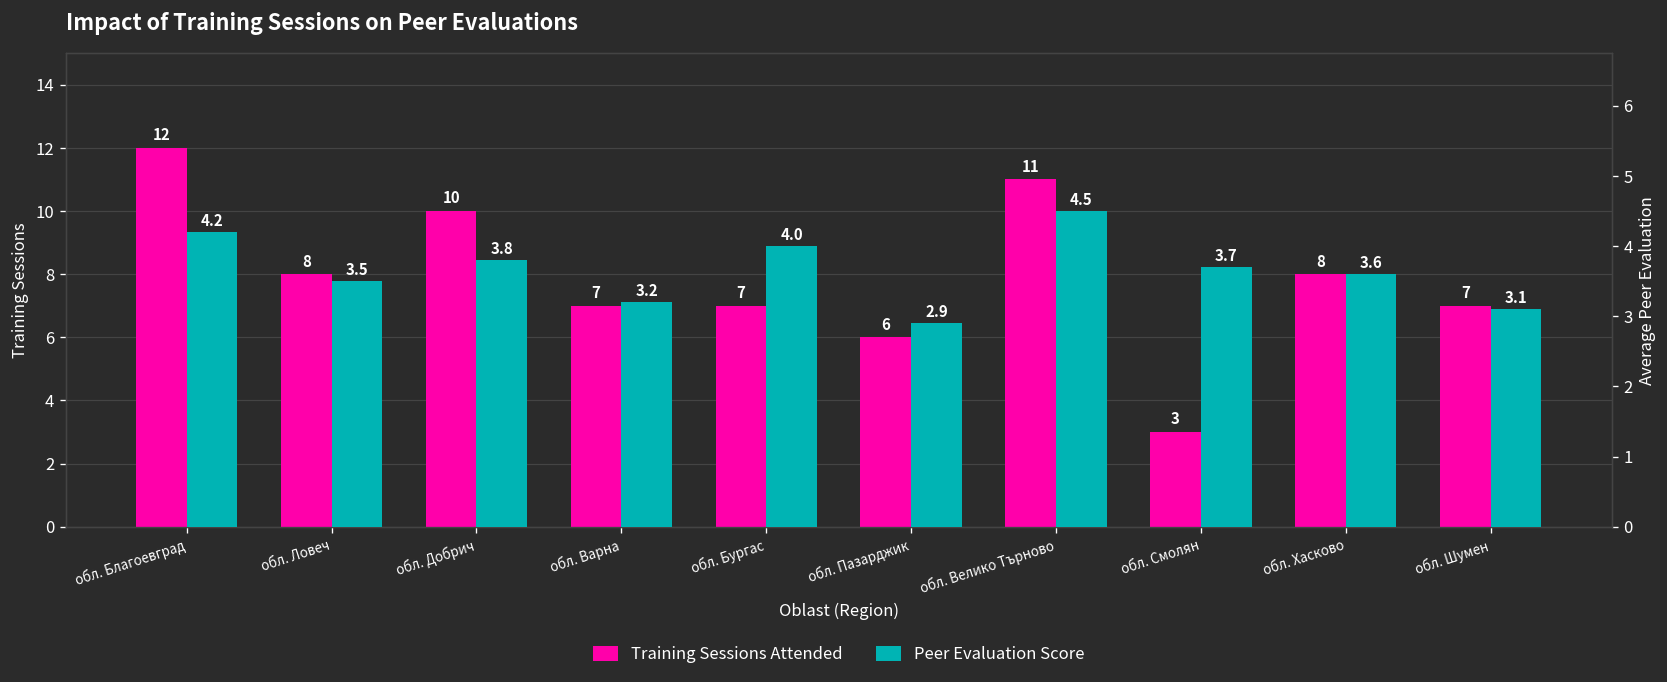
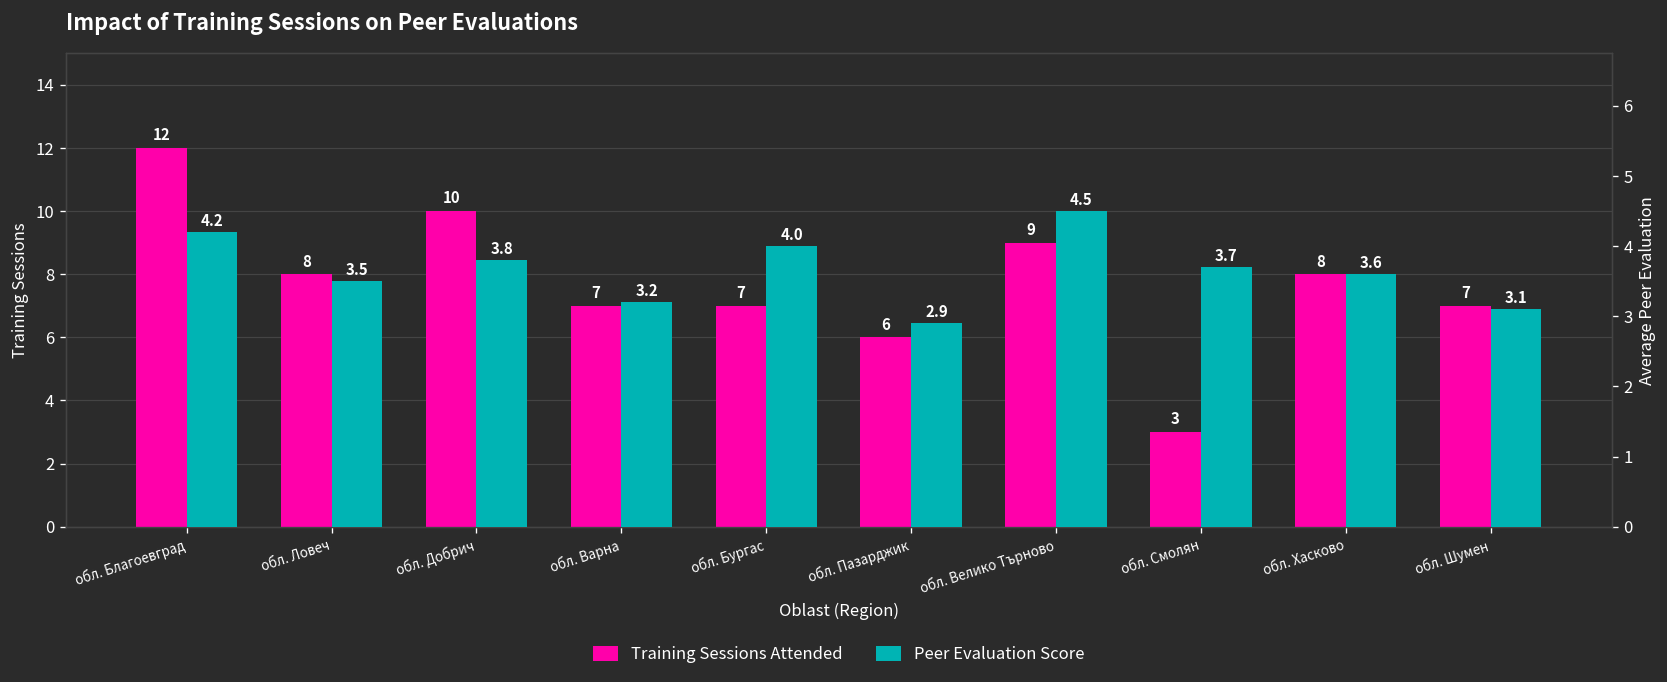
Training Sessions Attended, обл. Велико Търново: 11 -> 9
